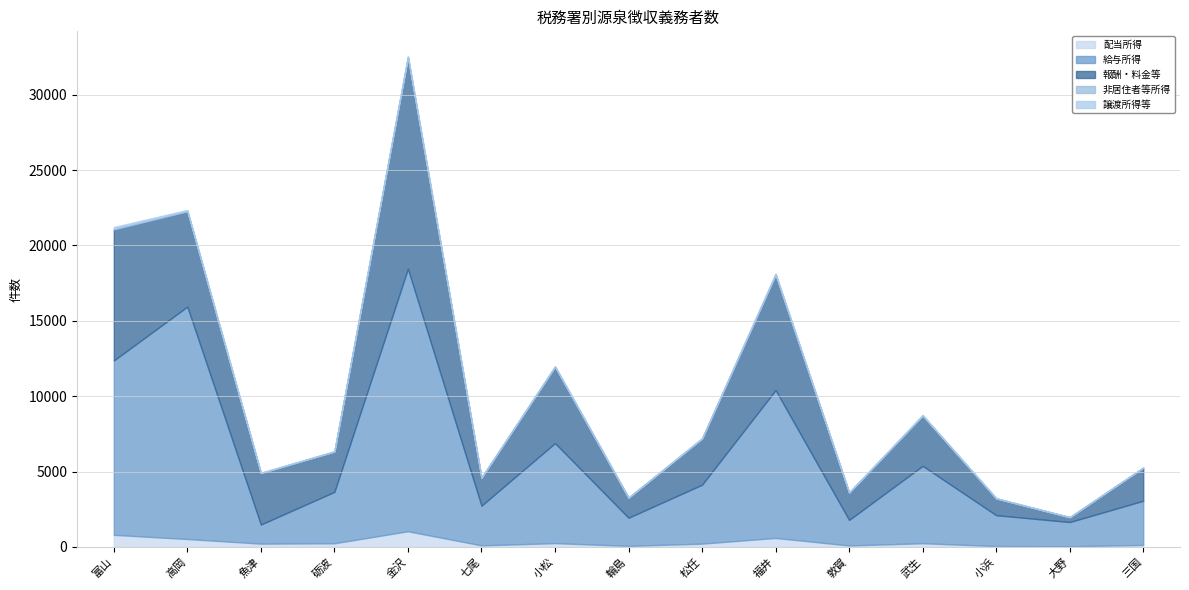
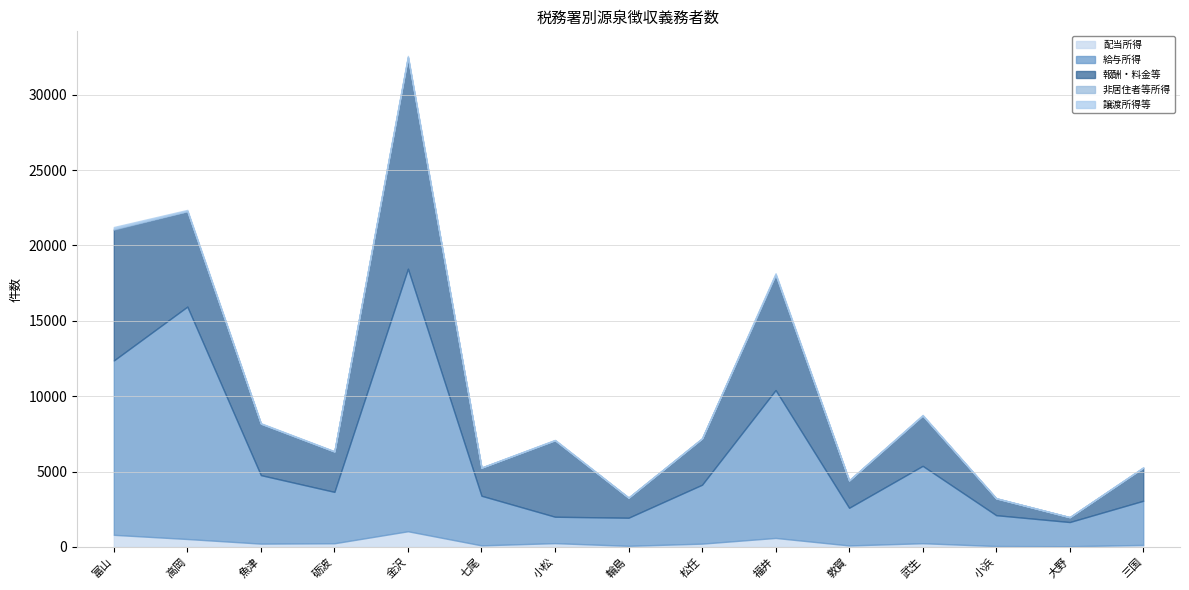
給与所得, 魚津: 1300 -> 4500
給与所得, 七尾: 2600 -> 3300
給与所得, 小松: 6600 -> 1800
給与所得, 敦賀: 1700 -> 2500
